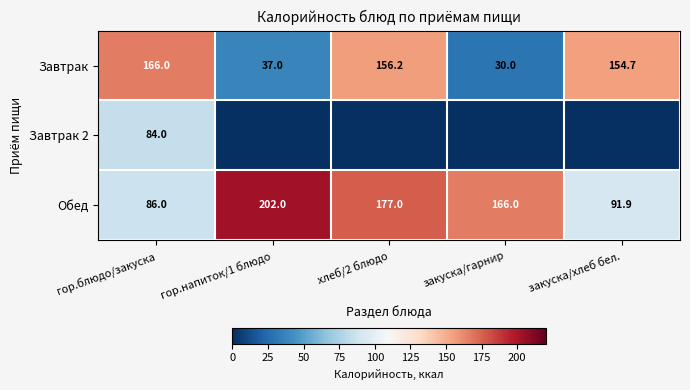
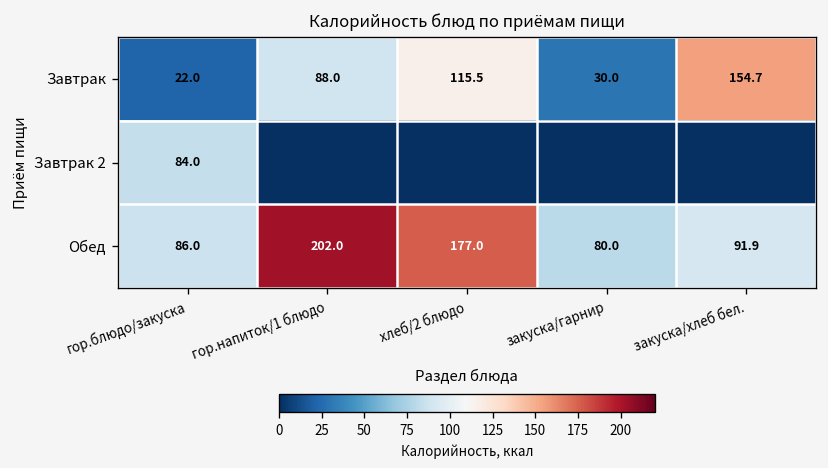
Завтрак, гор.блюдо/закуска: 166.0 -> 22.0
Завтрак, гор.напиток/1 блюдо: 37.0 -> 88.0
Завтрак, хлеб/2 блюдо: 156.2 -> 115.5
Обед, закуска/гарнир: 166.0 -> 80.0
